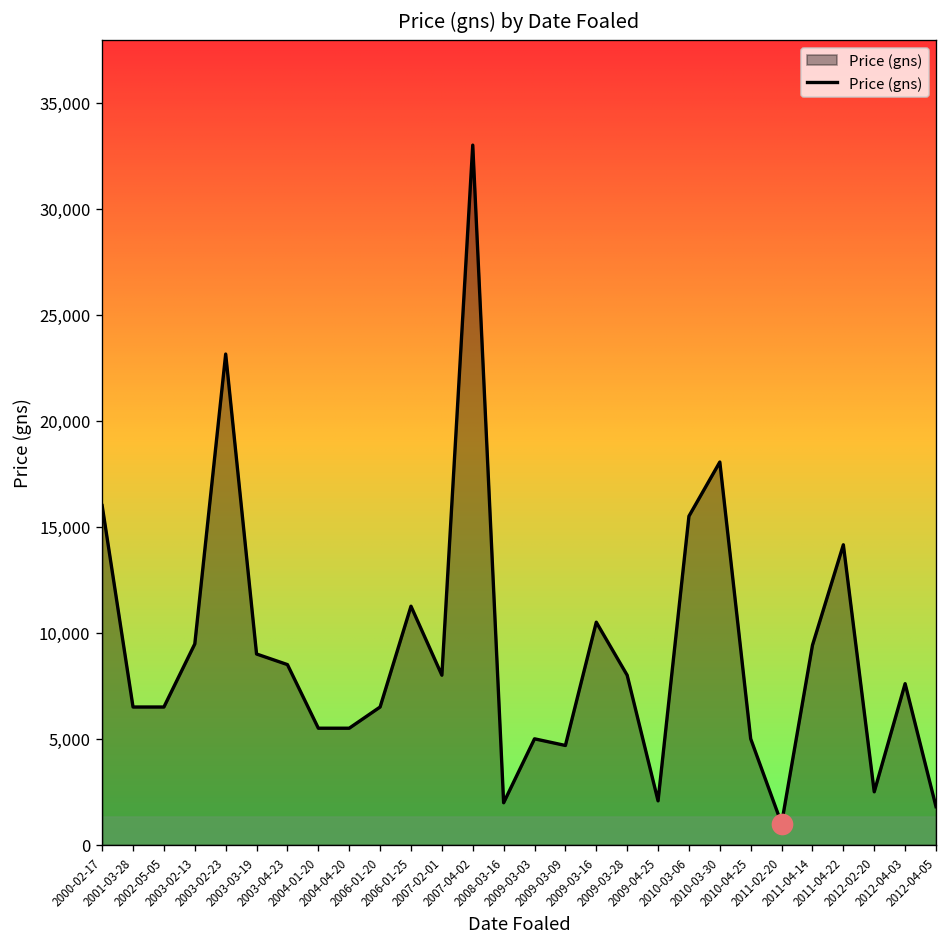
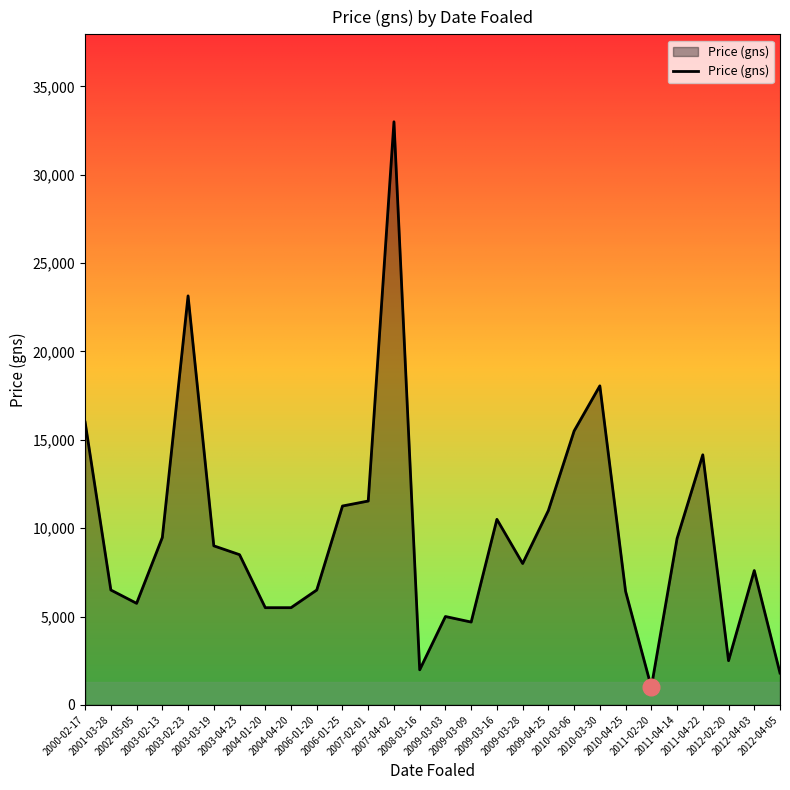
Price (gns), 2002-05-05: 6,500 -> 5,700
Price (gns), 2007-02-01: 8,000 -> 11,500
Price (gns), 2009-04-25: 2,100 -> 11,000
Price (gns), 2010-04-25: 5,000 -> 6,400
